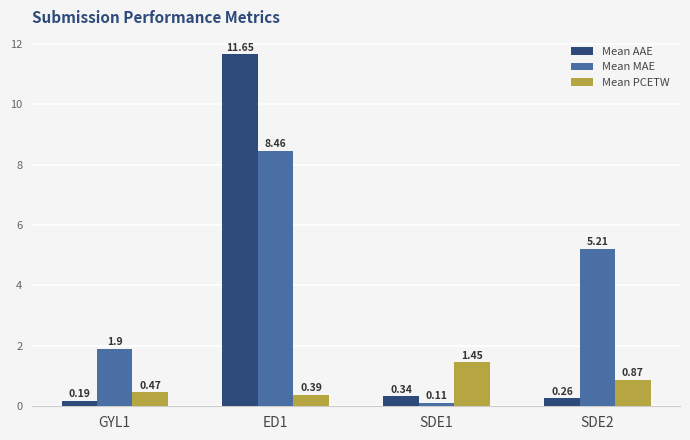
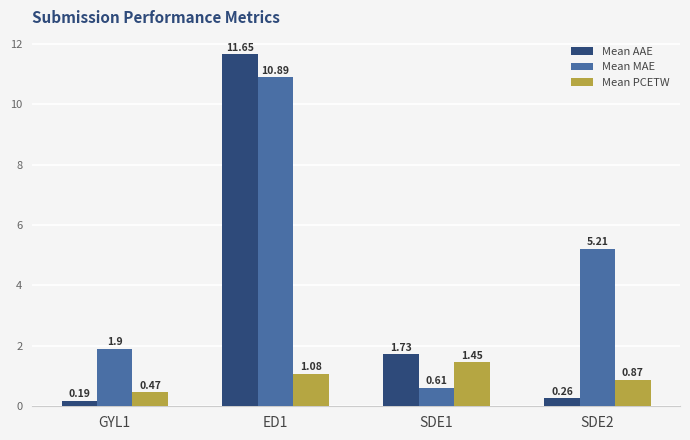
Mean MAE, ED1: 8.46 -> 10.89
Mean PCETW, ED1: 0.39 -> 1.08
Mean AAE, SDE1: 0.34 -> 1.73
Mean MAE, SDE1: 0.11 -> 0.61
